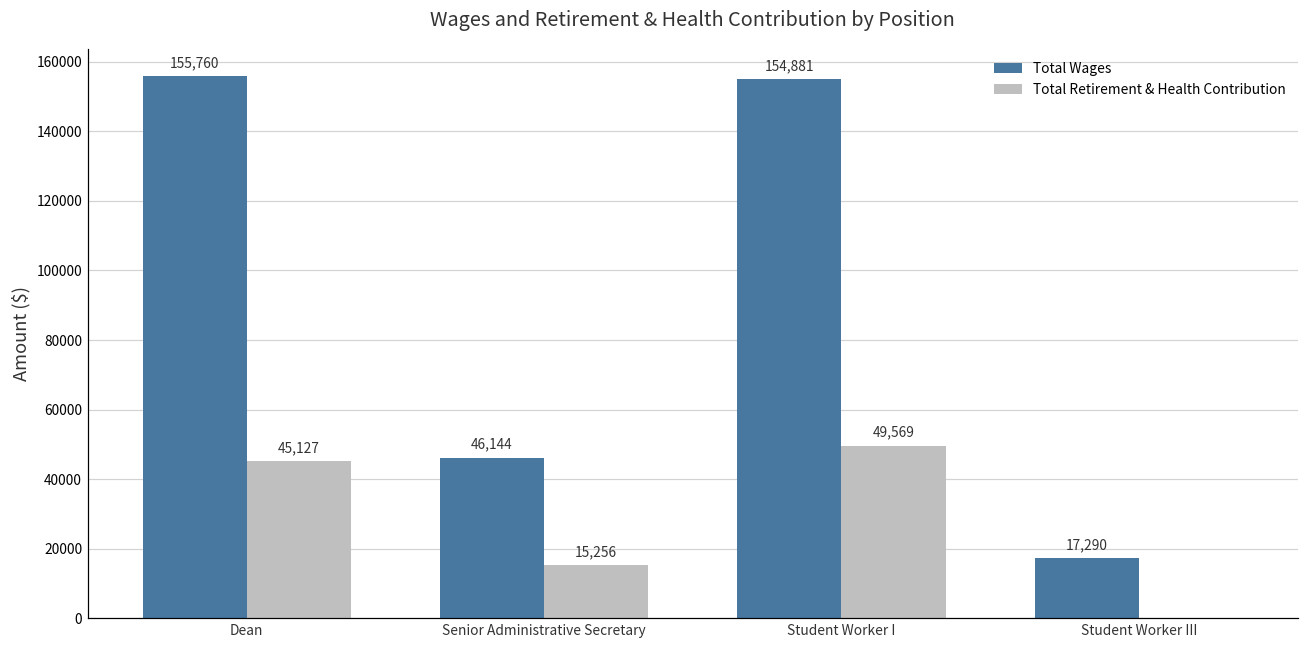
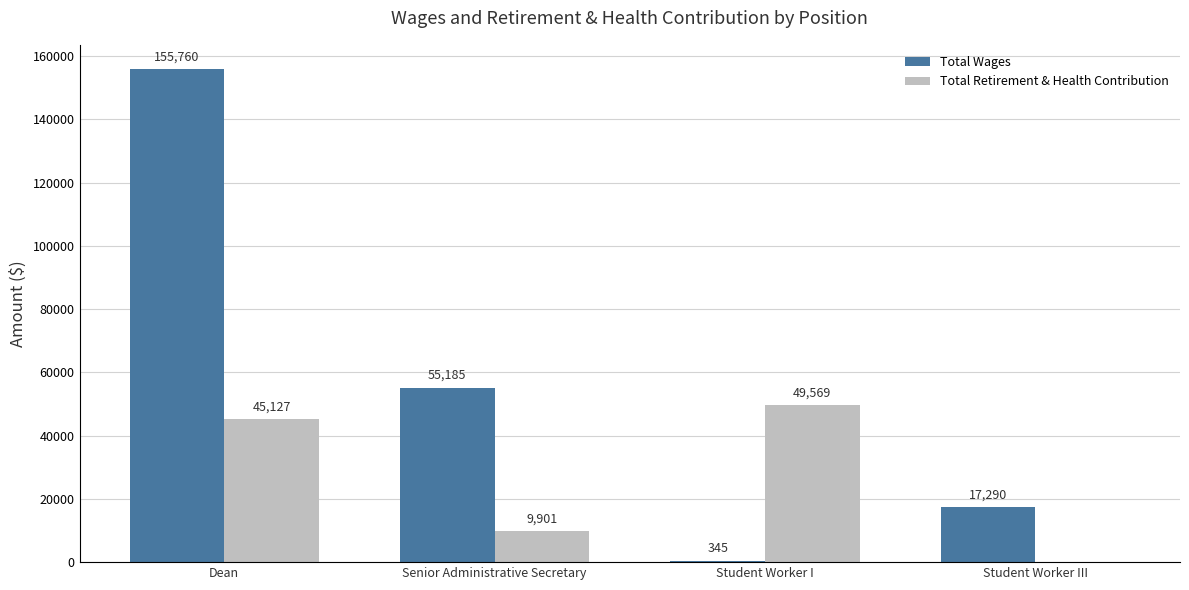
Total Wages, Senior Administrative Secretary: 46,144 -> 55,185
Total Retirement & Health Contribution, Senior Administrative Secretary: 15,256 -> 9,901
Total Wages, Student Worker I: 154,881 -> 345
